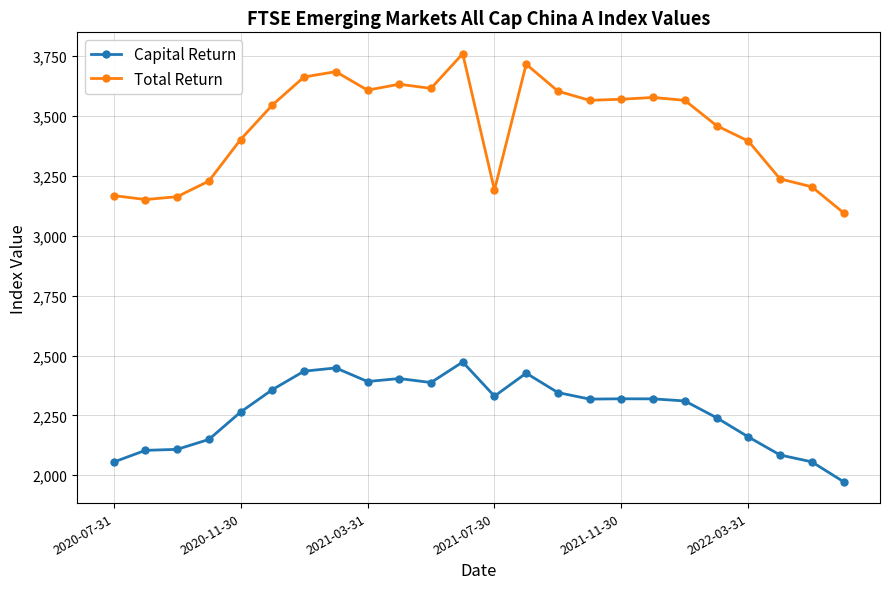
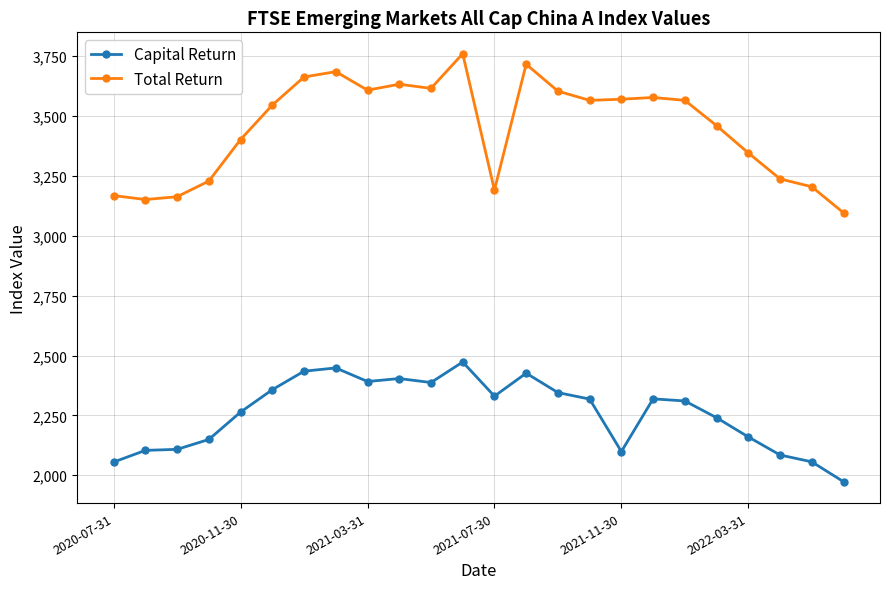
Capital Return, 2021-11-30: 2,320 -> 2,100
Total Return, 2022-03-31: 3,400 -> 3,350
